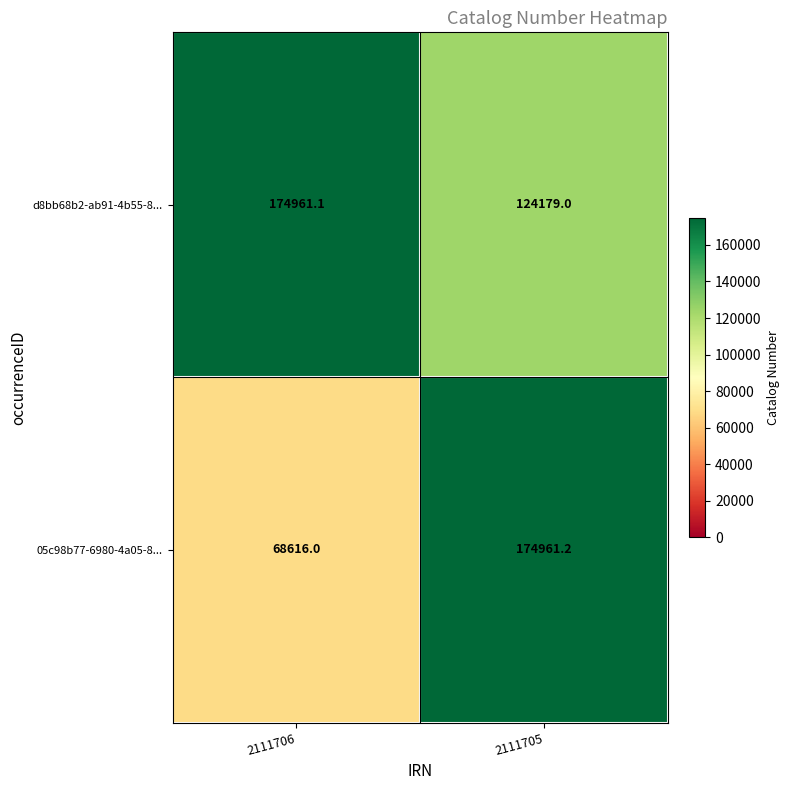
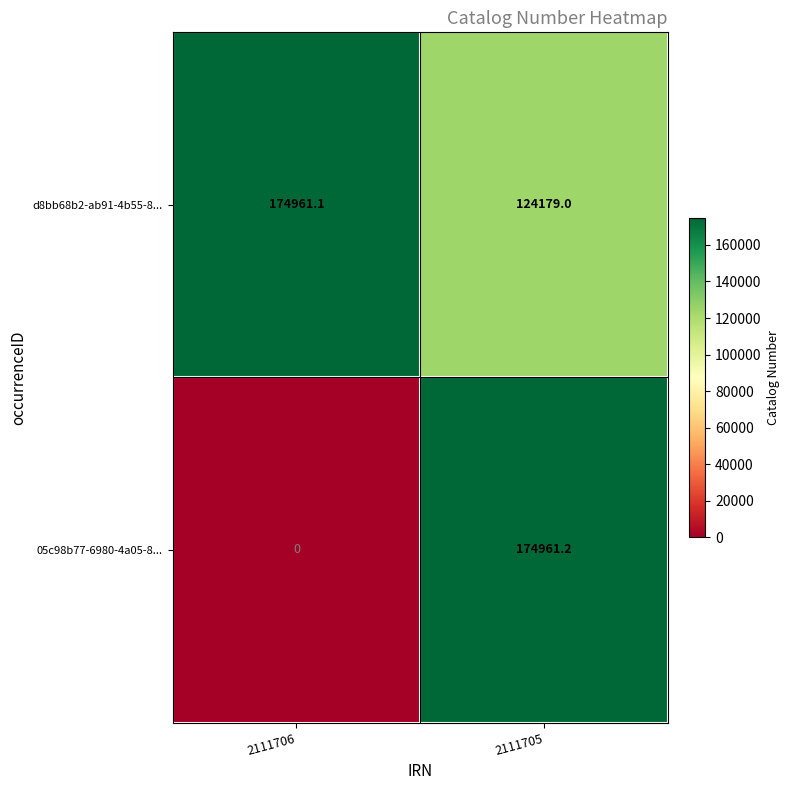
05c98b77-6980-4a05-8..., 2111706: 68616.0 -> 0
